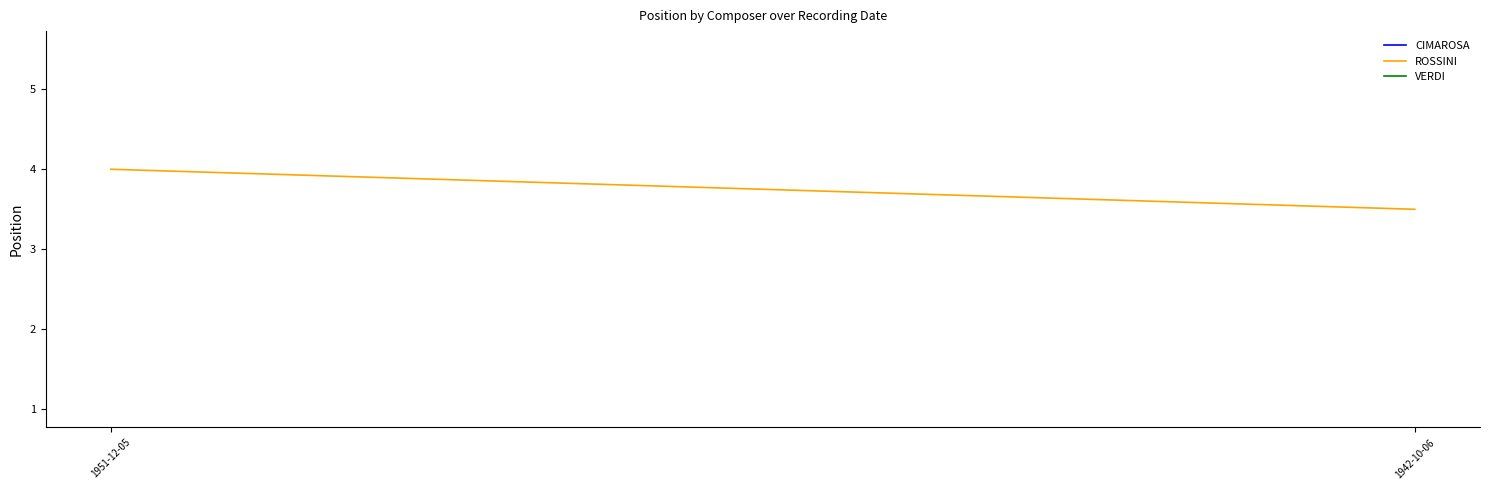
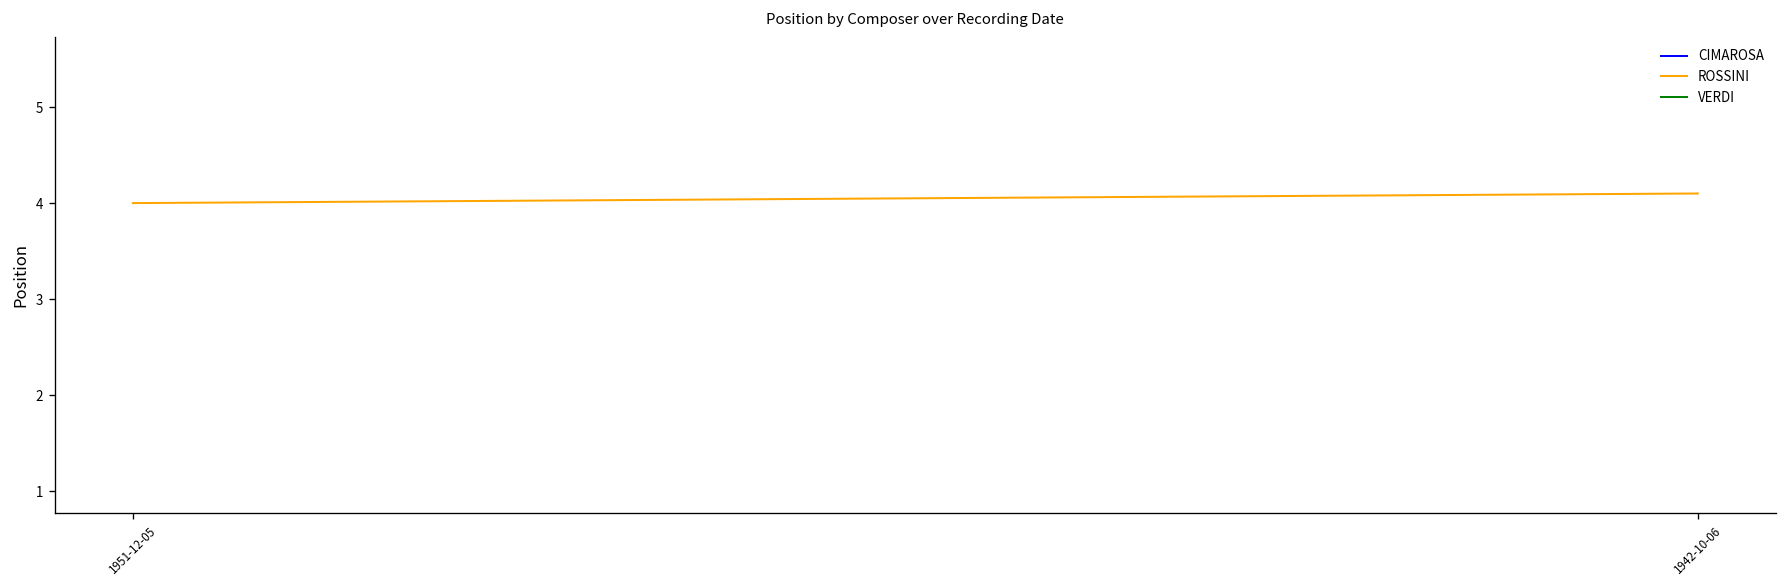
ROSSINI, 1942-10-06: 3.5 -> 4.1
